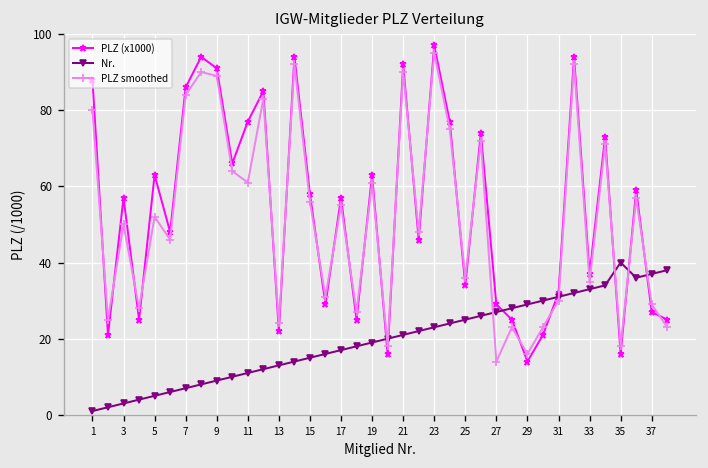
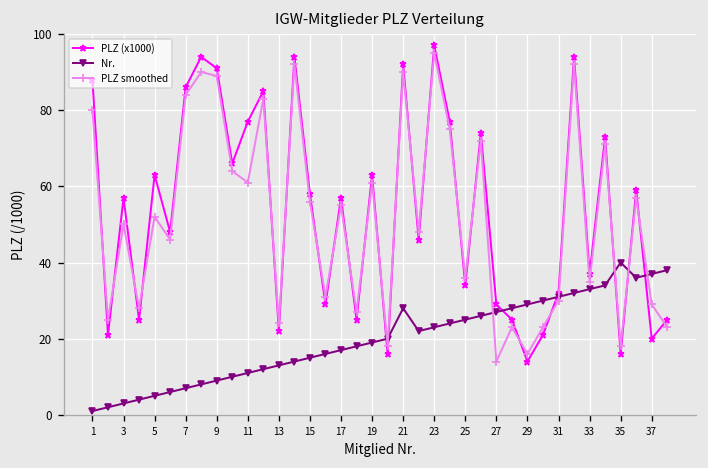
Nr., 21: 21 -> 28
PLZ (x1000), 37: 27 -> 20
